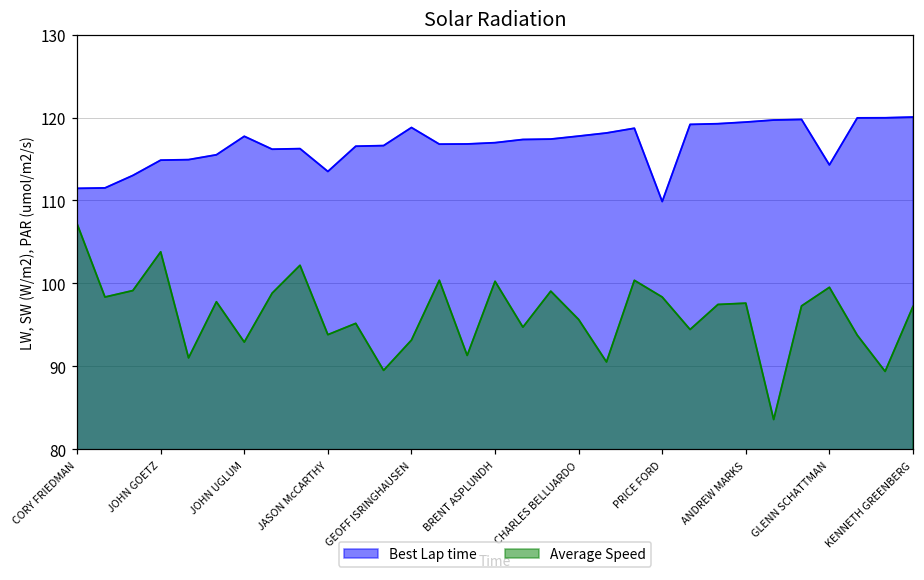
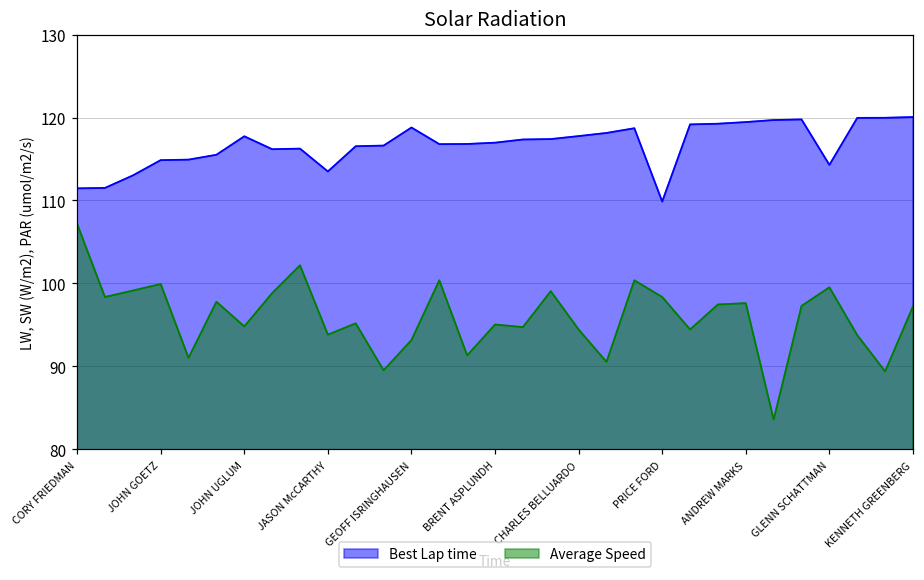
Average Speed, JOHN GOETZ: 104 -> 100
Average Speed, JOHN UGLUM: 93 -> 95
Average Speed, BRENT ASPLUNDH: 100 -> 95
Average Speed, CHARLES BELLUARDO: 96 -> 94
